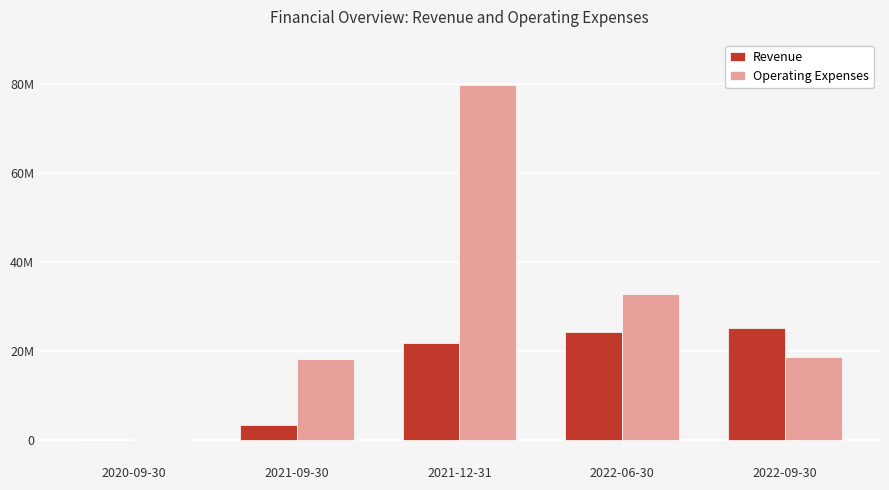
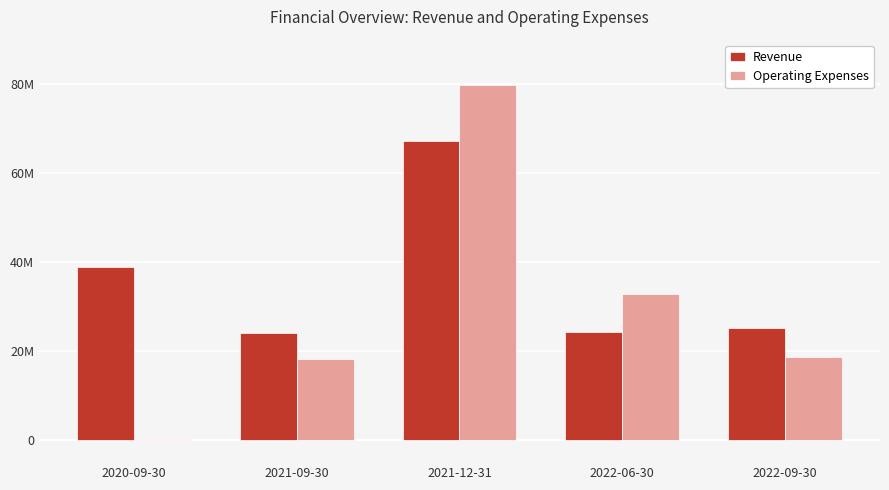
Revenue, 2020-09-30: 0 -> 39000000
Revenue, 2021-09-30: 3000000 -> 24000000
Revenue, 2021-12-31: 22000000 -> 67000000
